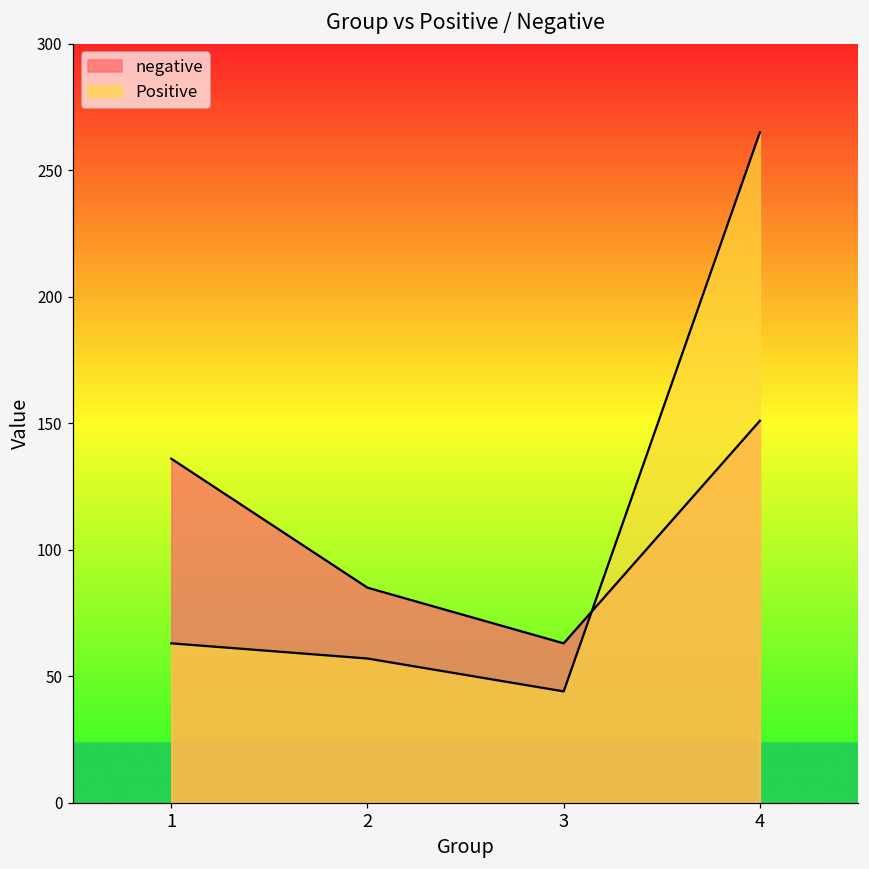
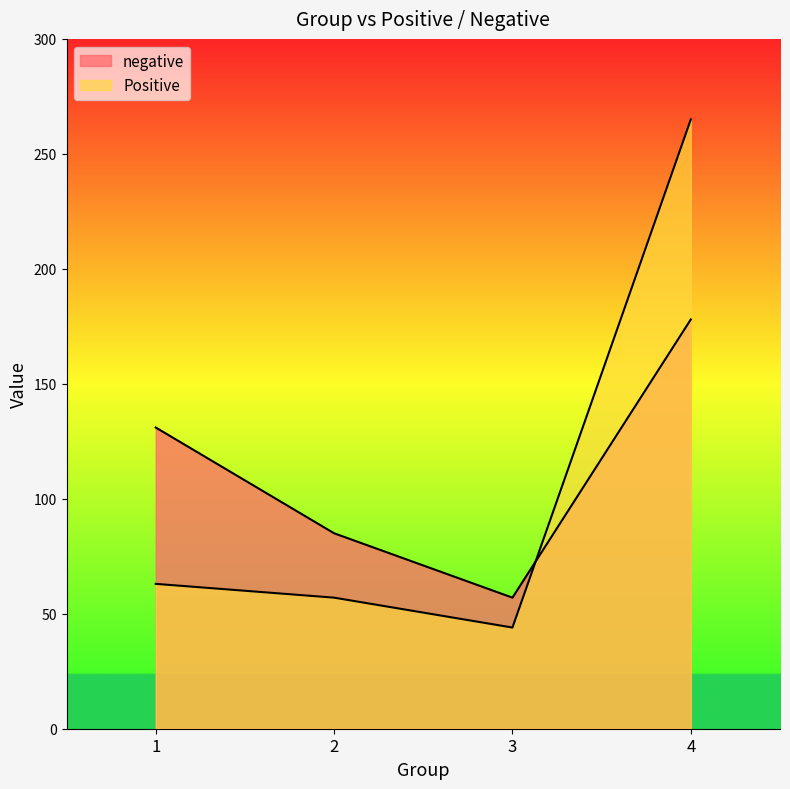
negative, 1: 136 -> 131
negative, 3: 63 -> 57
negative, 4: 151 -> 178
